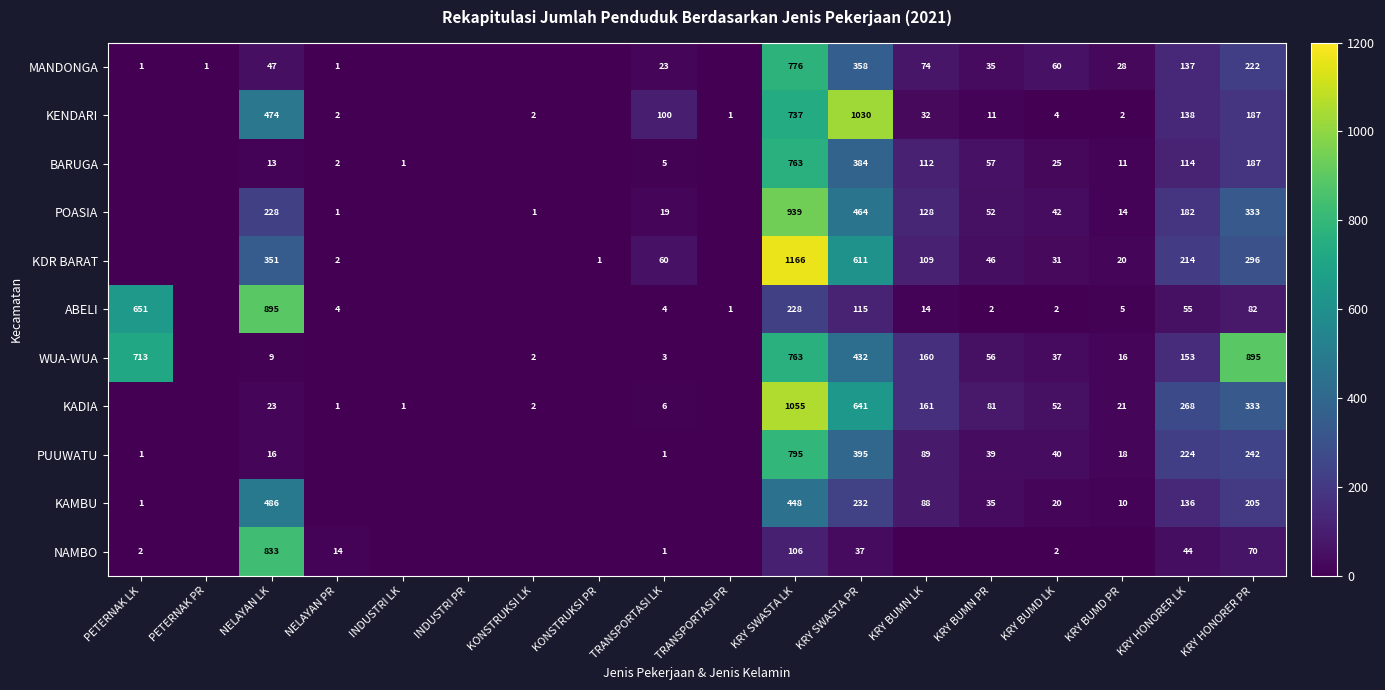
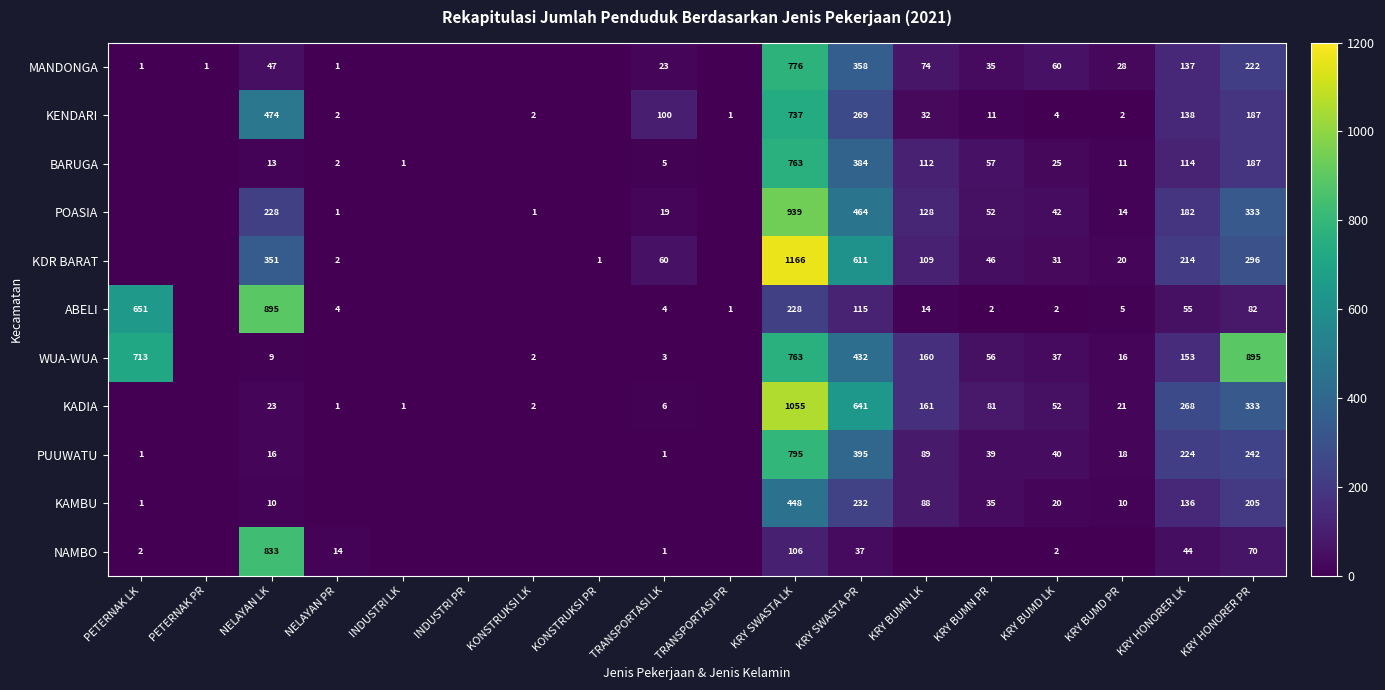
KENDARI, KRY SWASTA PR: 1030 -> 269
KAMBU, NELAYAN LK: 486 -> 10
